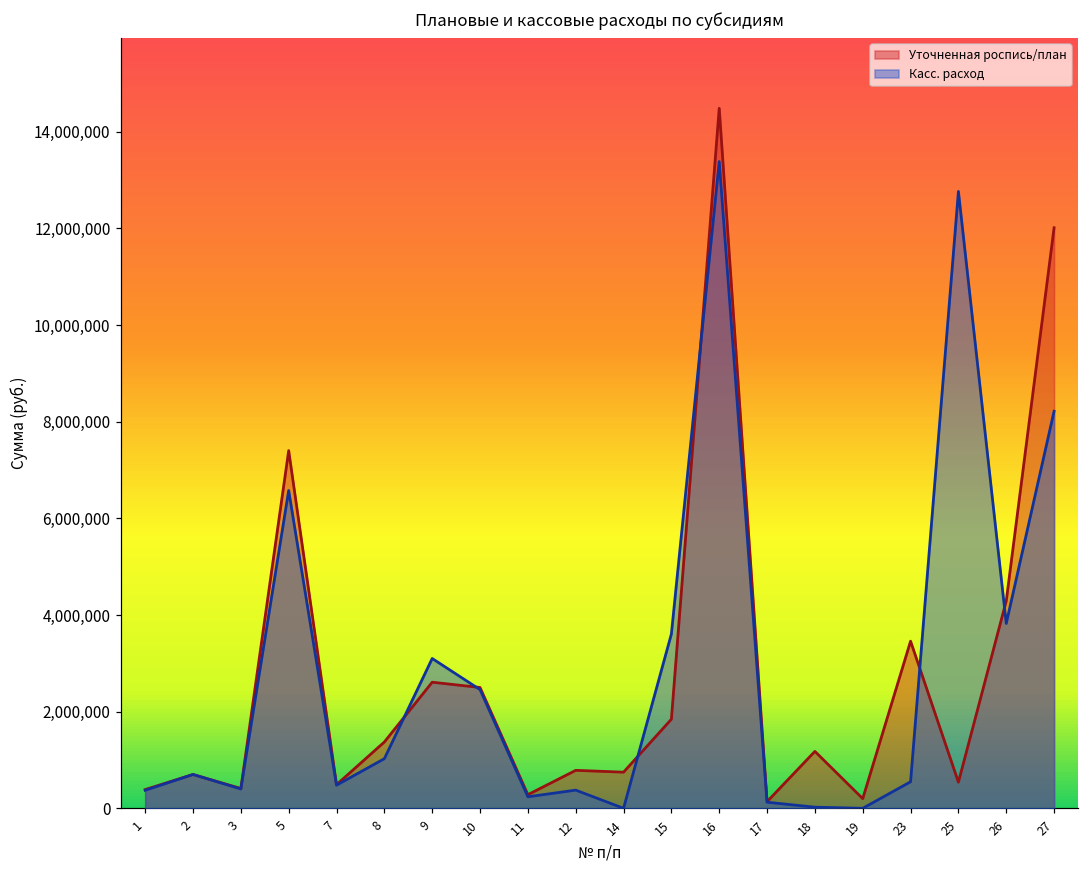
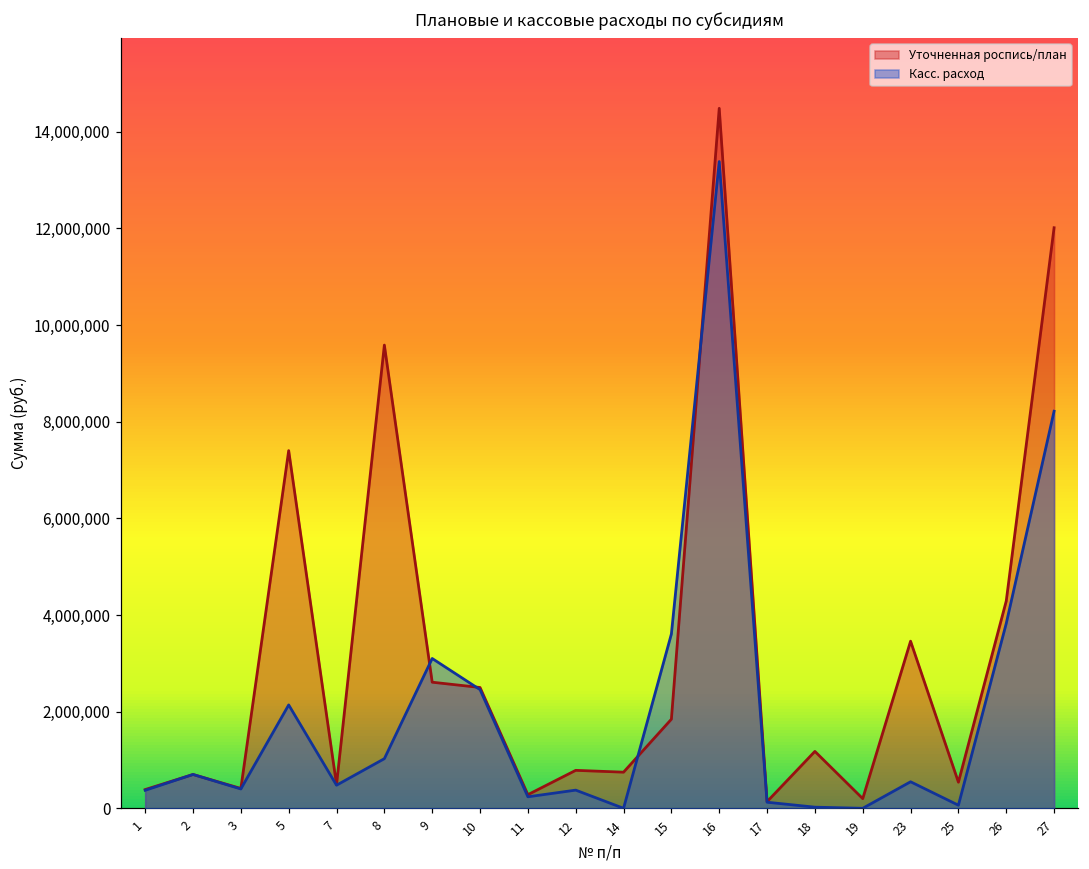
Касс. расход, 5: 6,600,000 -> 2,100,000
Уточненная роспись/план, 8: 1,400,000 -> 9,600,000
Касс. расход, 25: 12,800,000 -> 100,000
